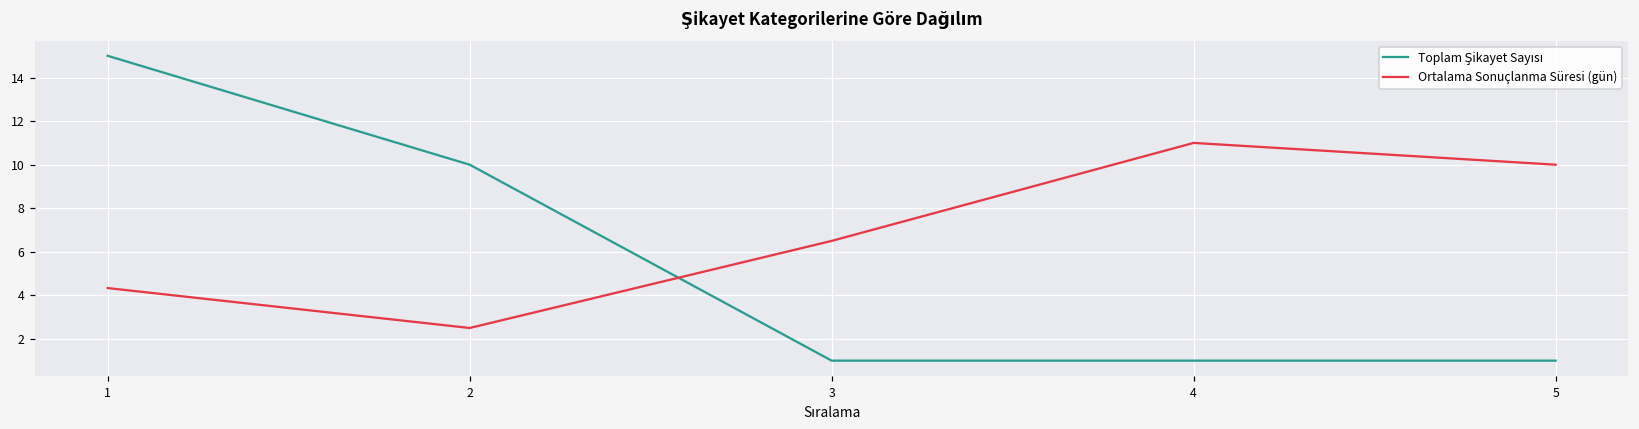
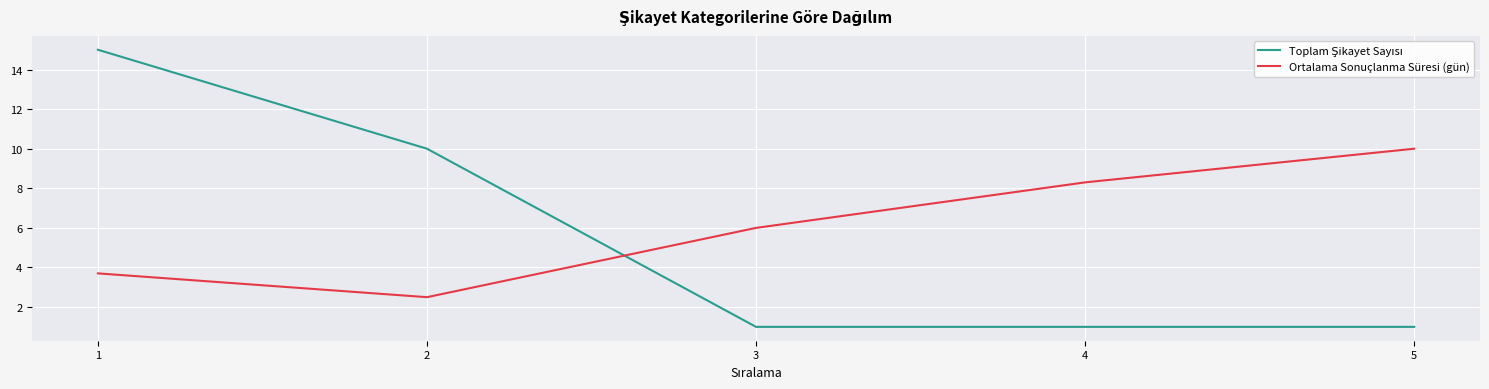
Ortalama Sonuçlanma Süresi (gün), 1: 4.3 -> 3.7
Ortalama Sonuçlanma Süresi (gün), 3: 6.5 -> 6.0
Ortalama Sonuçlanma Süresi (gün), 4: 11.0 -> 8.3
